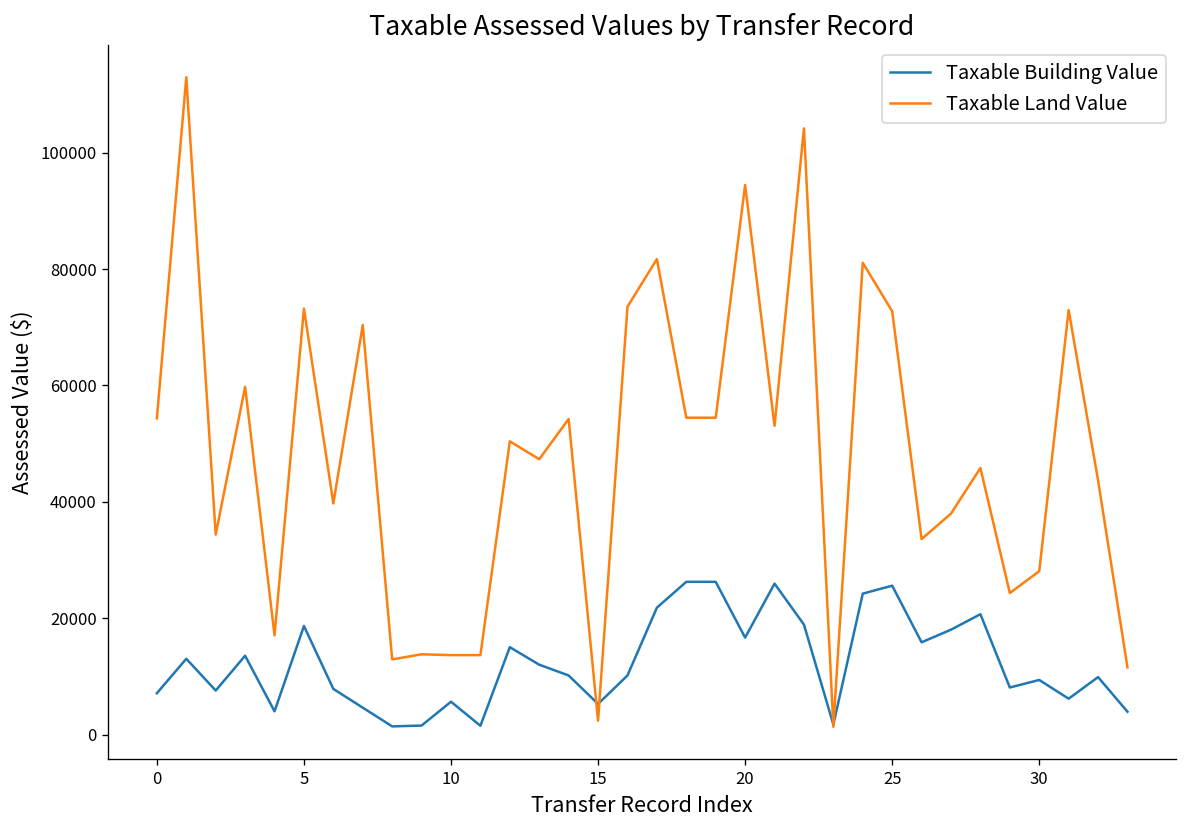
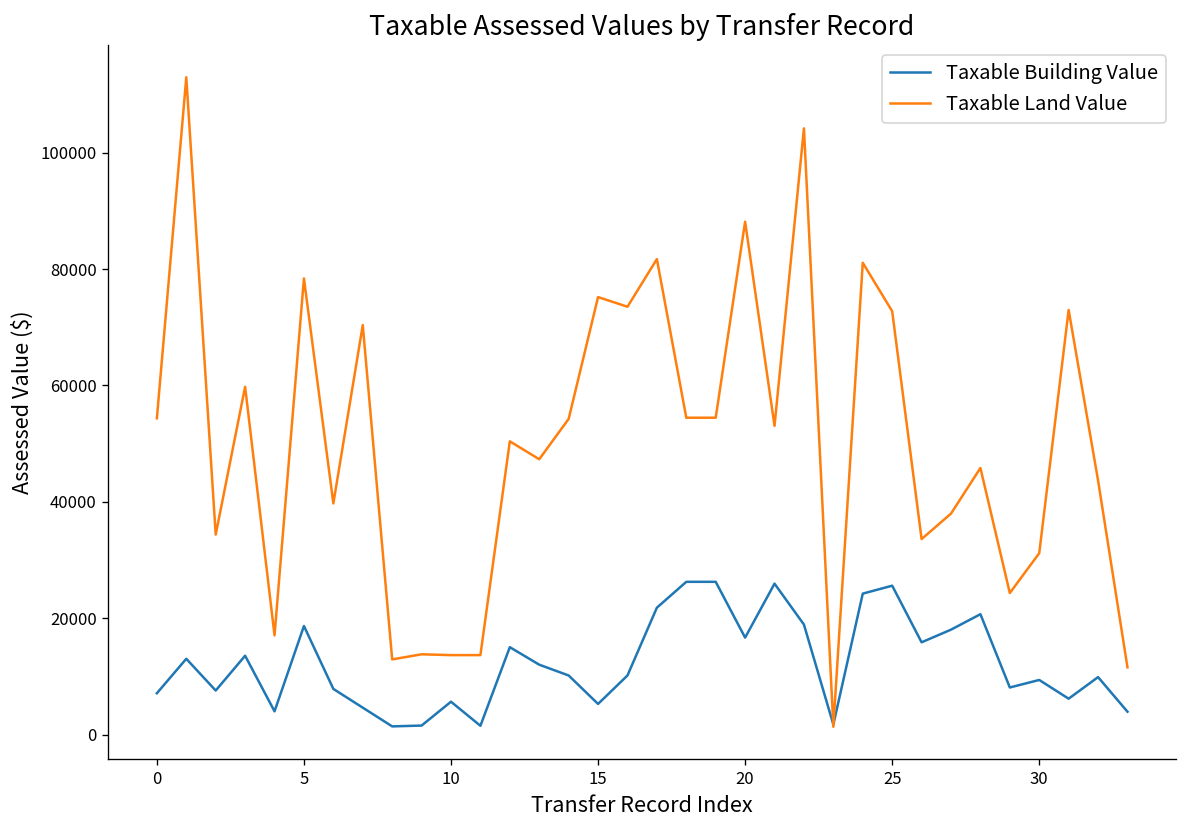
Taxable Land Value, 5: 73000 -> 78000
Taxable Land Value, 15: 2000 -> 75000
Taxable Land Value, 20: 94000 -> 88000
Taxable Land Value, 30: 28000 -> 31000
